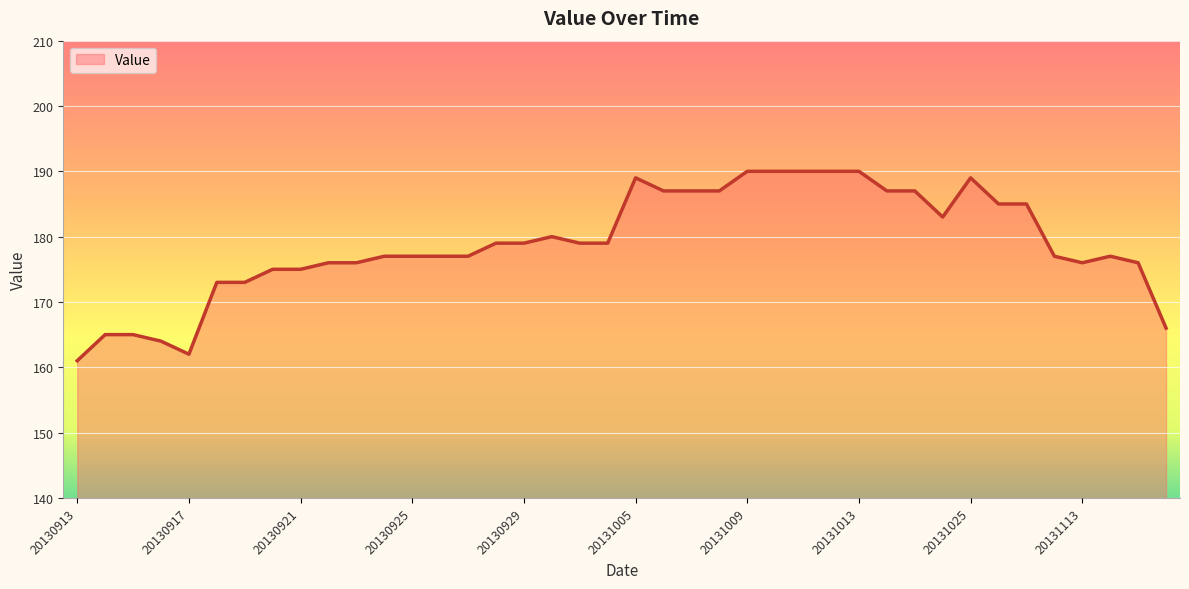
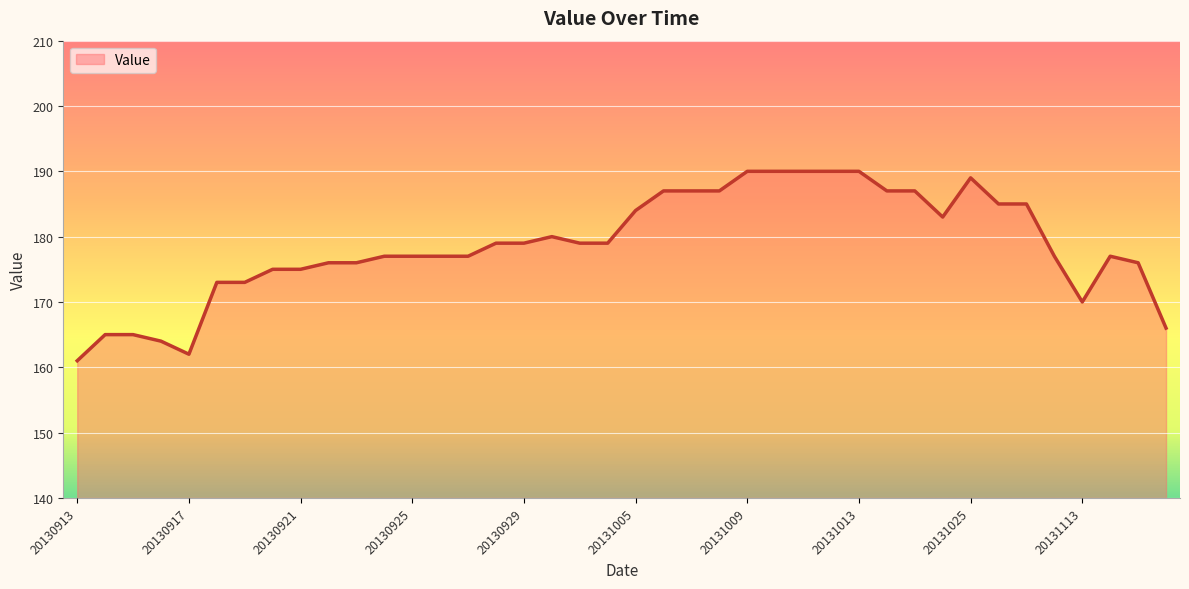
20131005: 189 -> 184
20131113: 176 -> 170
